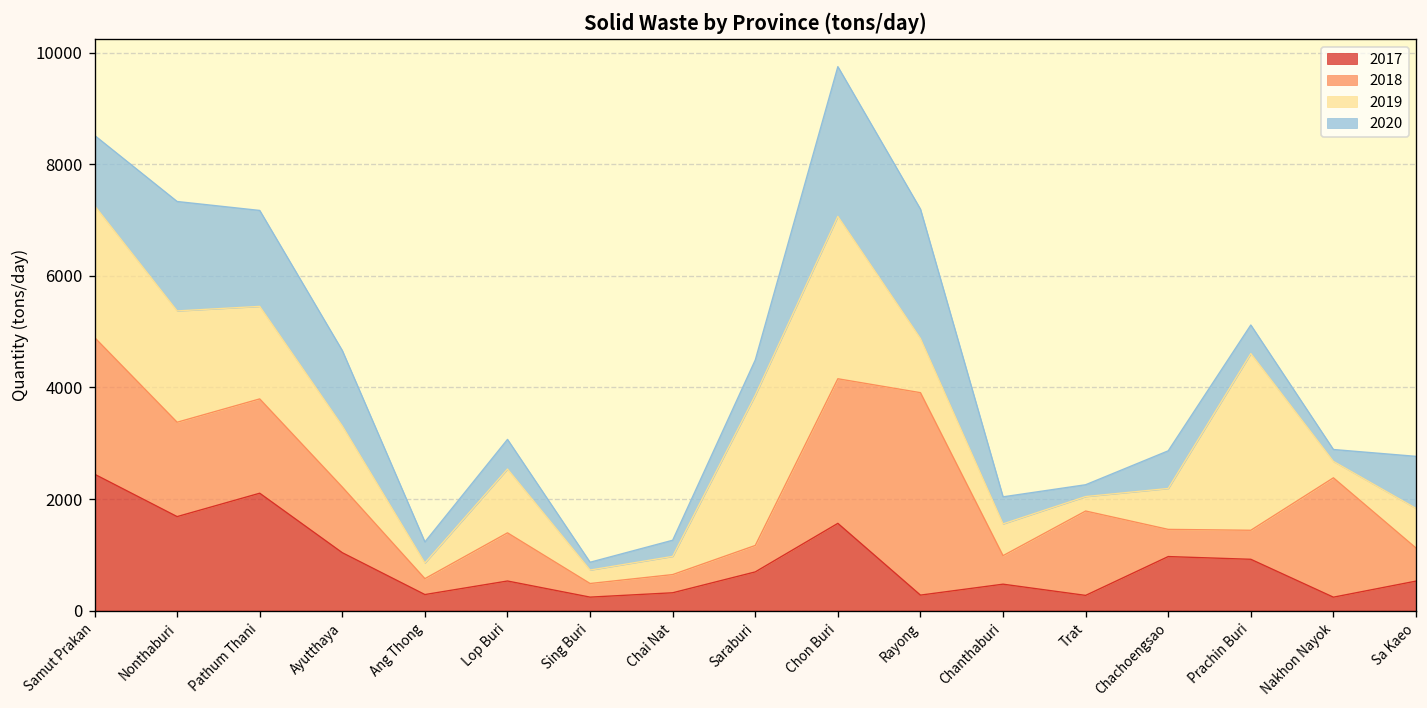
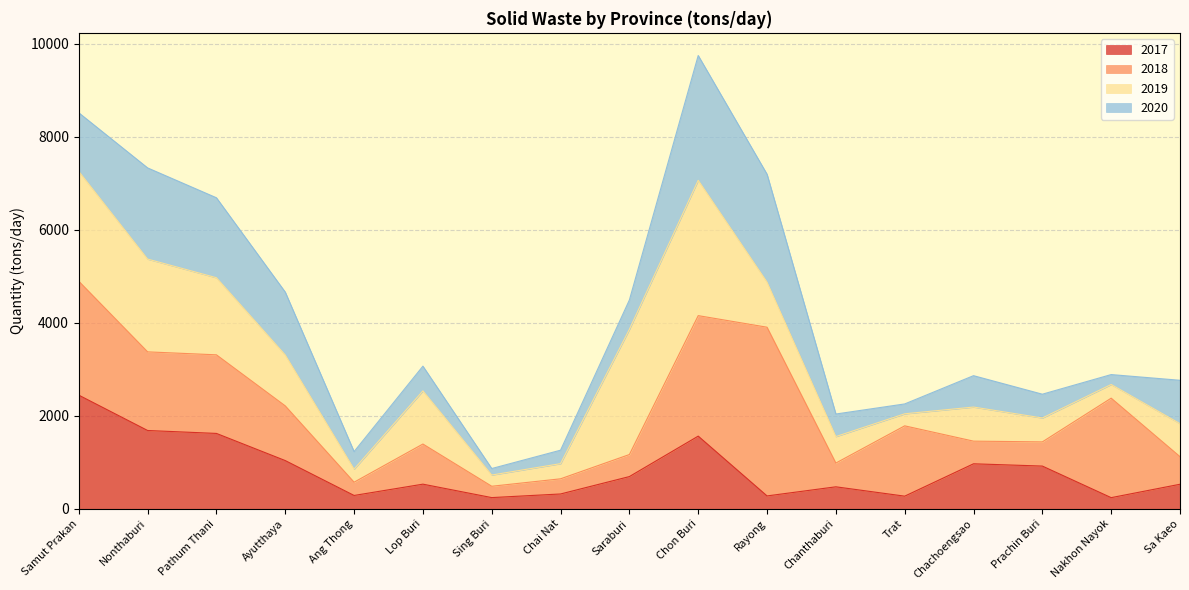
2017, Pathum Thani: 2100 -> 1600
2019, Prachin Buri: 3200 -> 500
